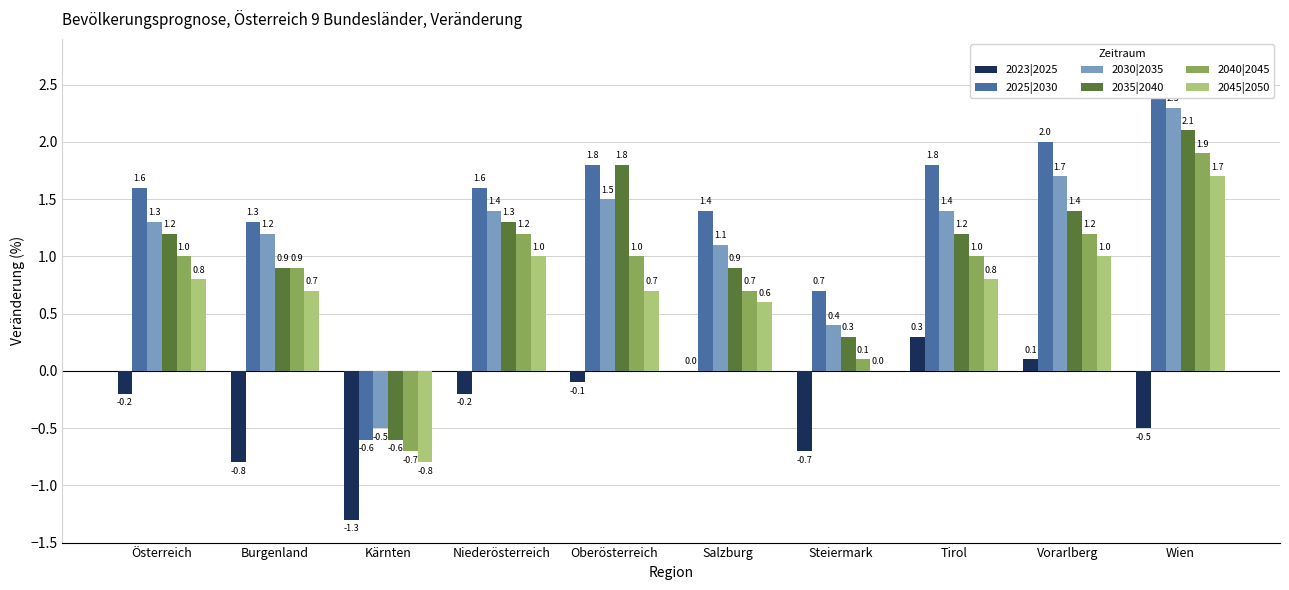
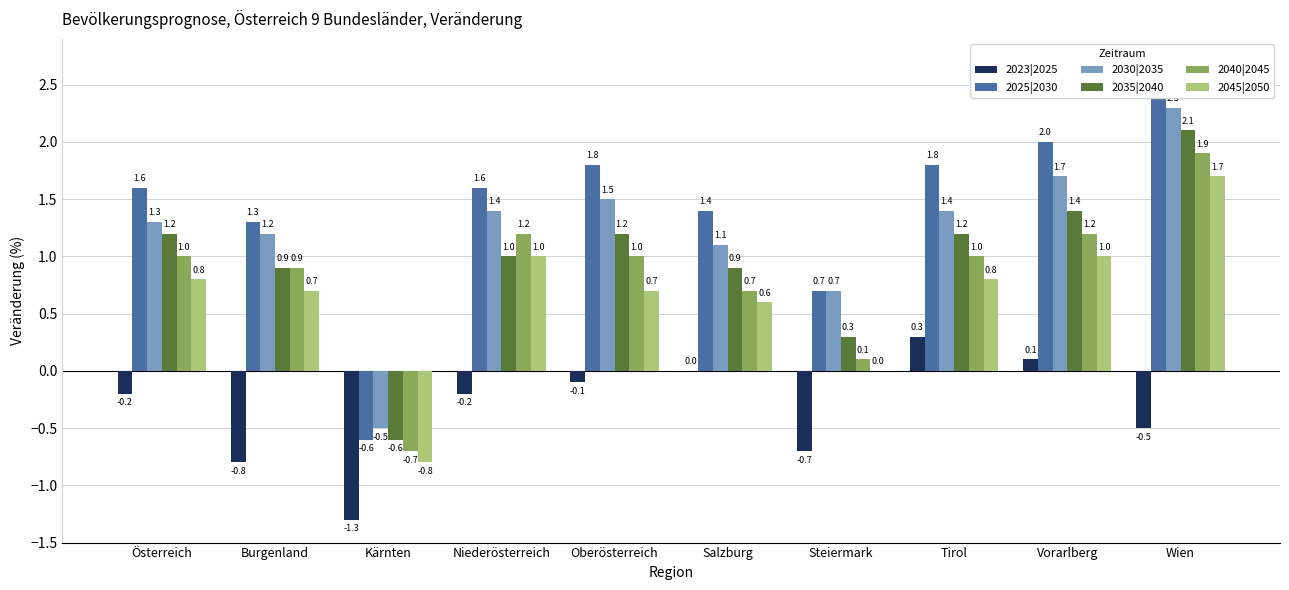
2035|2040, Niederösterreich: 1.3 -> 1.0
2035|2040, Oberösterreich: 1.8 -> 1.2
2030|2035, Steiermark: 0.4 -> 0.7
